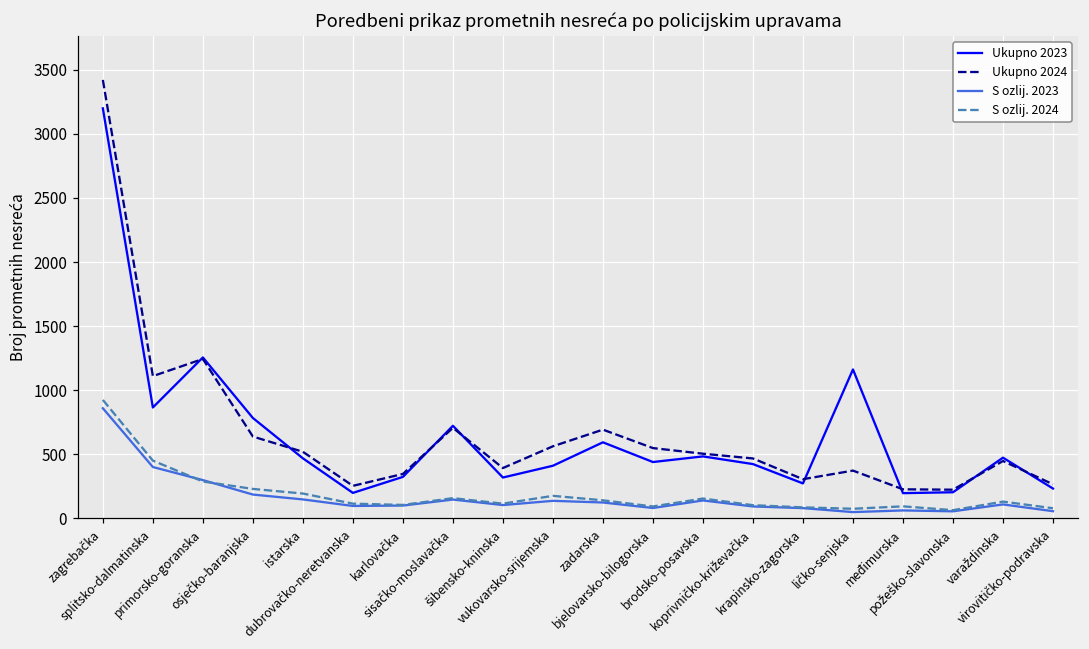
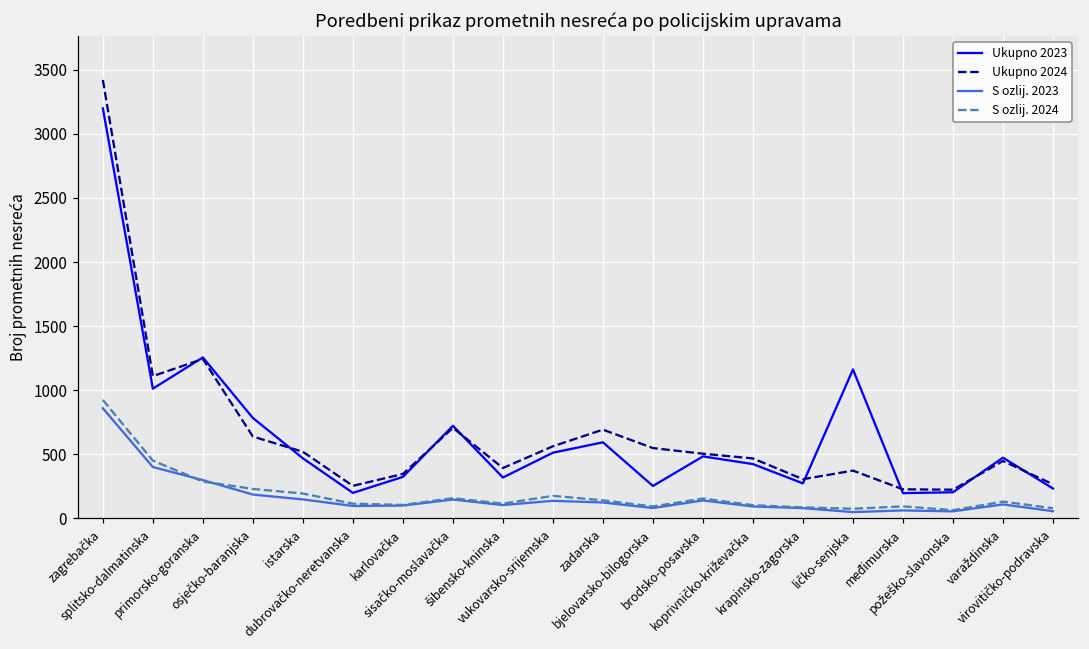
Ukupno 2023, splitsko-dalmatinska: 860 -> 1010
Ukupno 2023, vukovarsko-srijemska: 410 -> 510
Ukupno 2023, bjelovarsko-bilogorska: 440 -> 250
